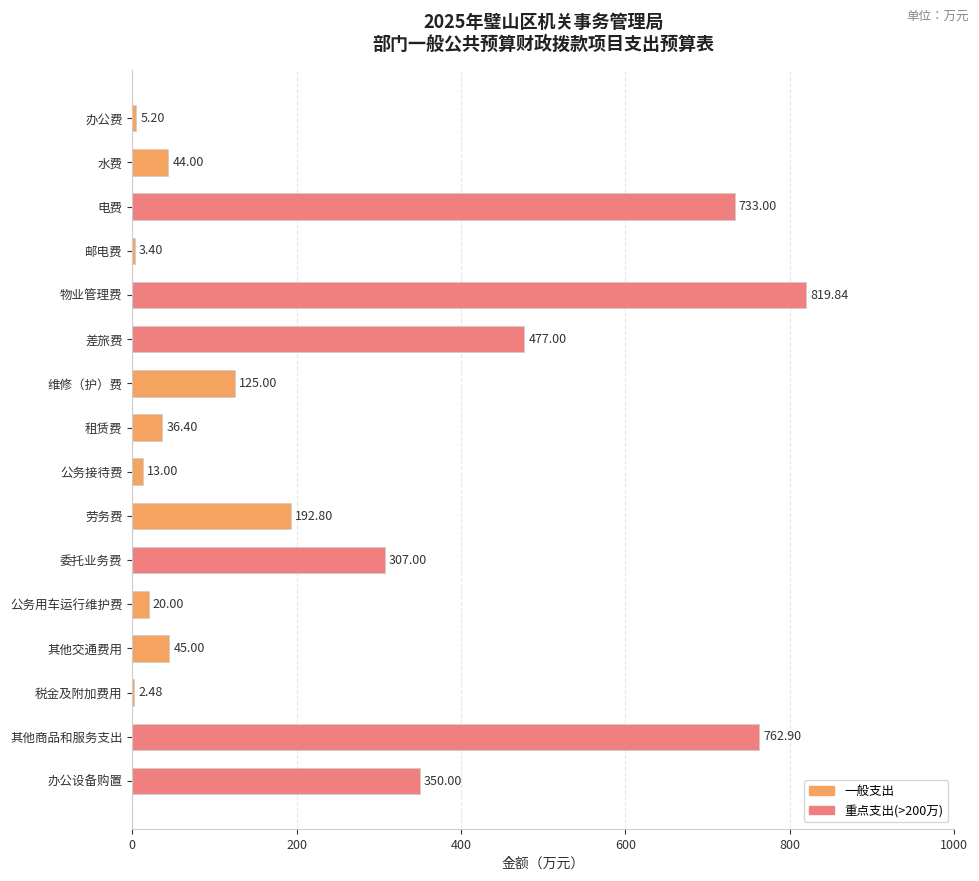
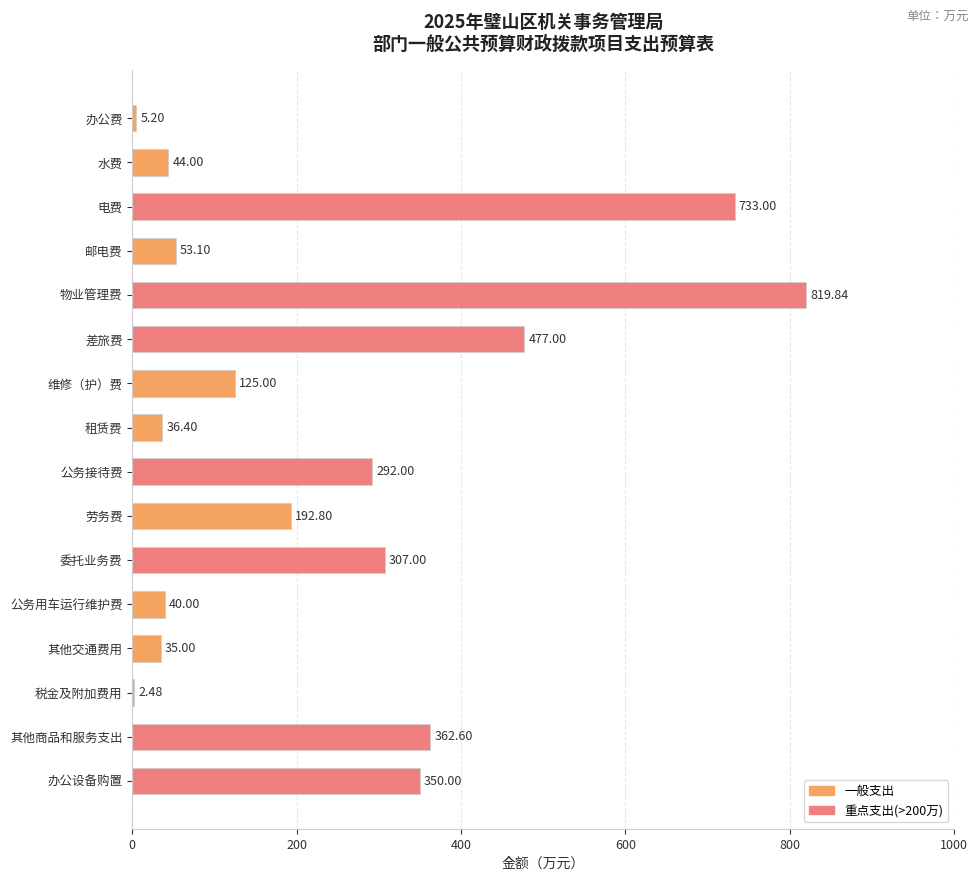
邮电费: 3.40 -> 53.10
公务接待费: 13.00 -> 292.00
公务用车运行维护费: 20.00 -> 40.00
其他交通费用: 45.00 -> 35.00
其他商品和服务支出: 762.90 -> 362.60
